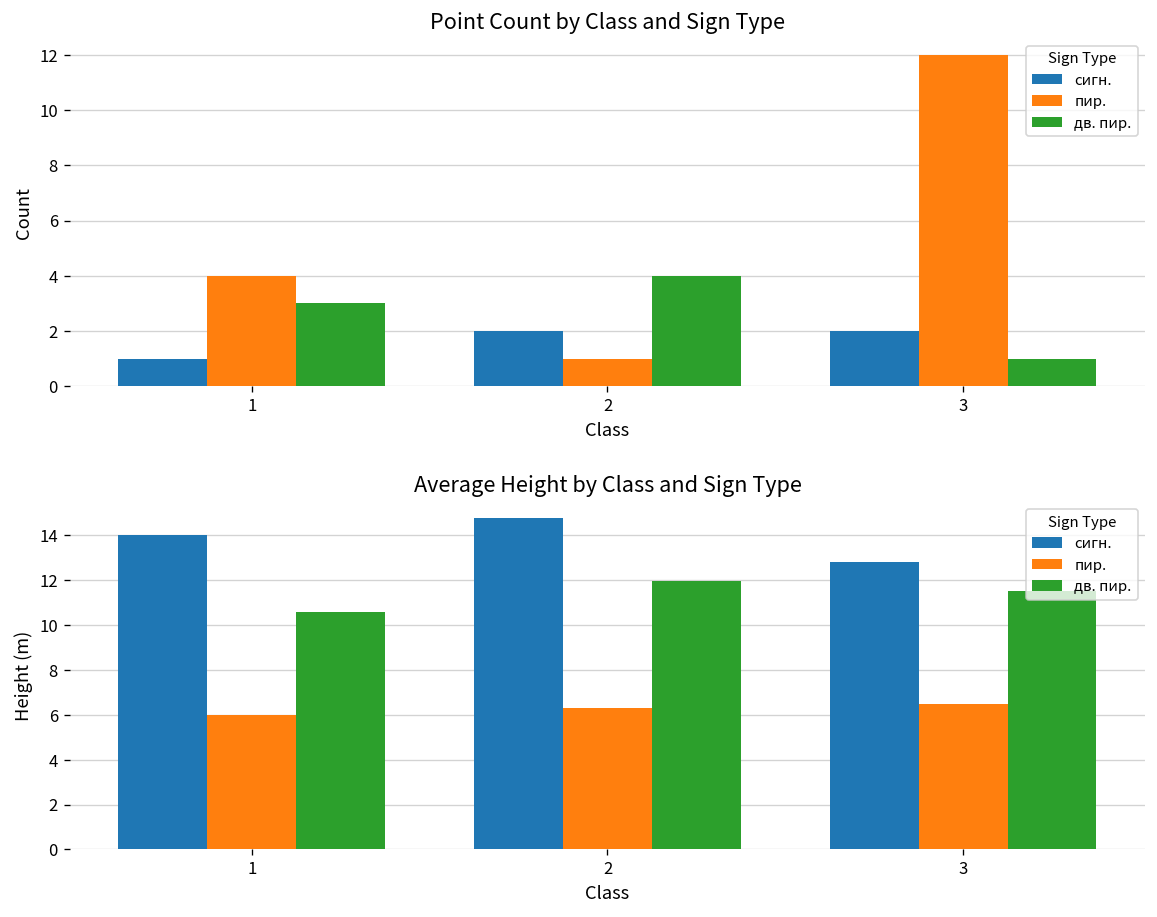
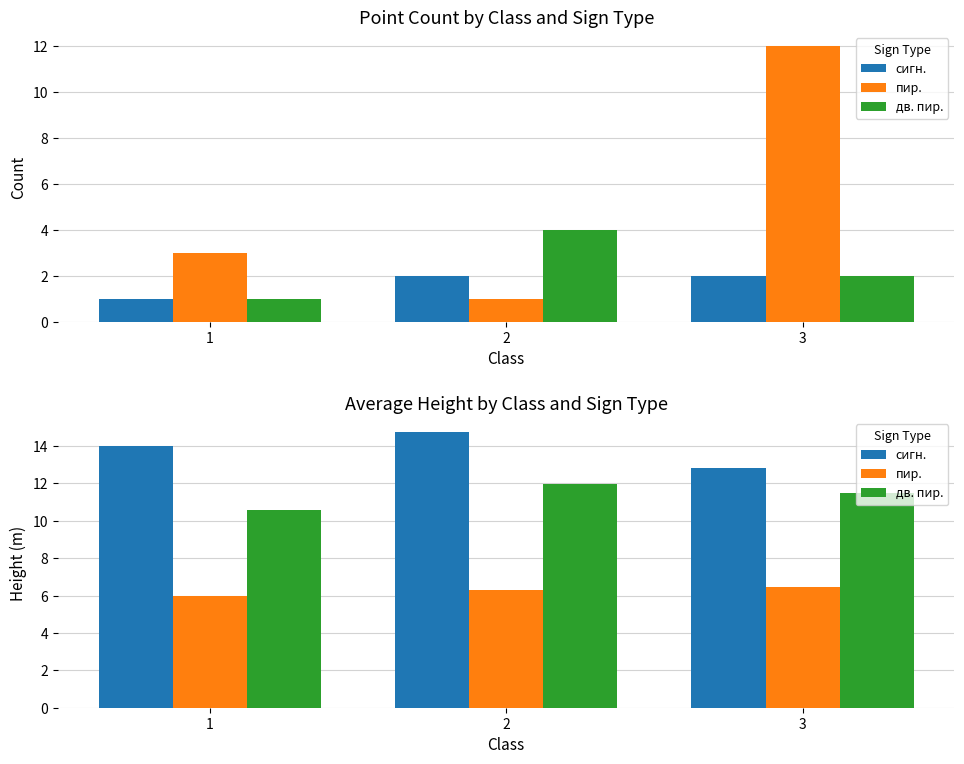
Point Count by Class and Sign Type, пир., 1: 4 -> 3
Point Count by Class and Sign Type, дв. пир., 1: 3 -> 1
Point Count by Class and Sign Type, дв. пир., 3: 1 -> 2
